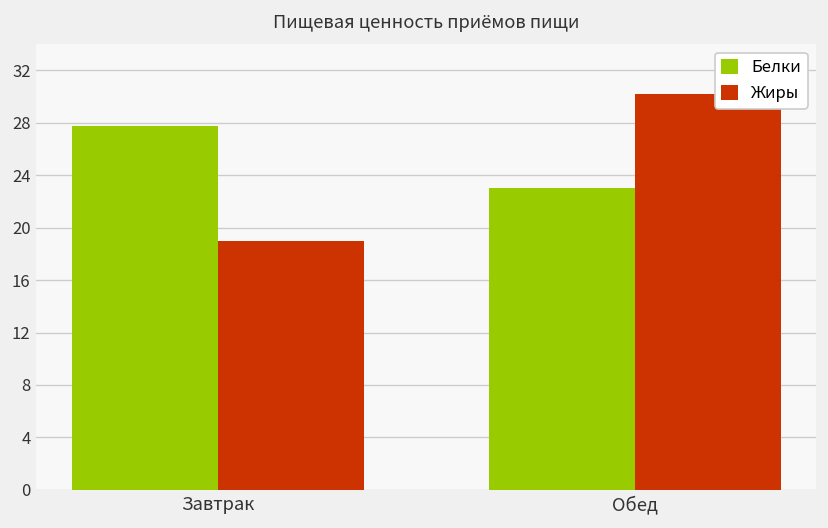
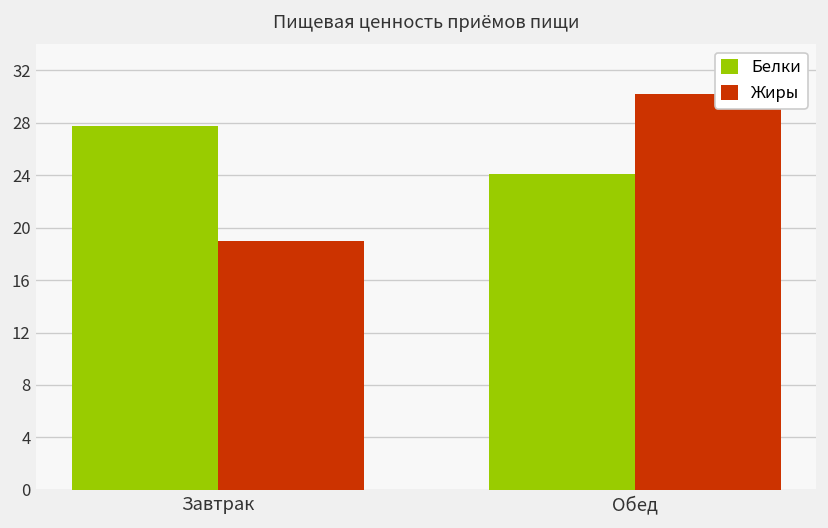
Белки, Обед: 23.0 -> 24.1
